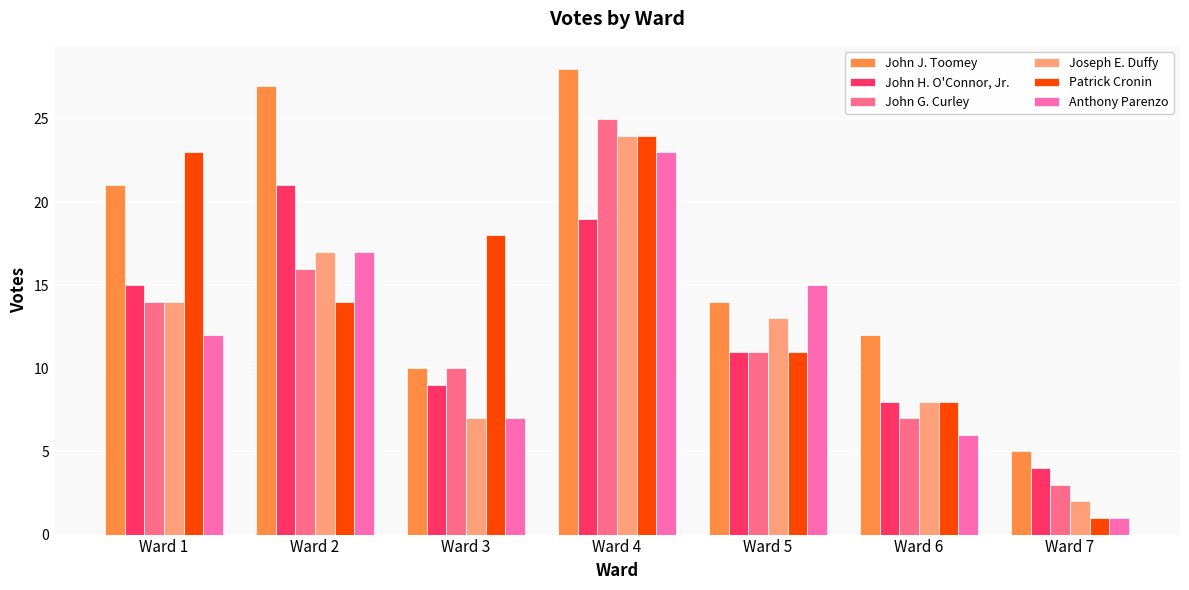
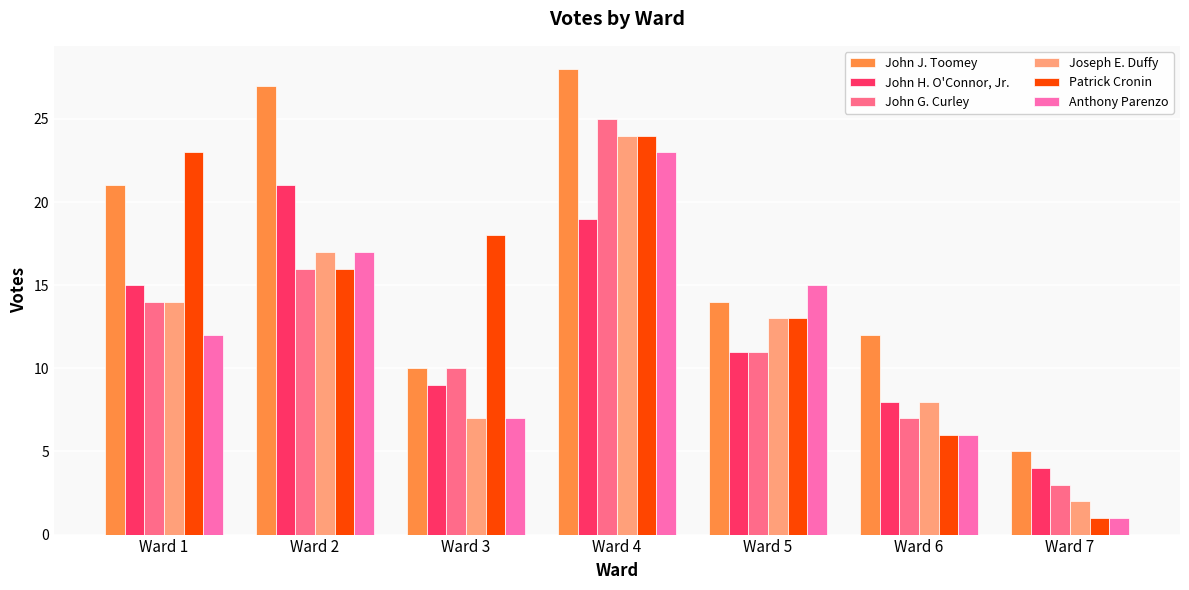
Patrick Cronin, Ward 2: 14 -> 16
Patrick Cronin, Ward 5: 11 -> 13
Patrick Cronin, Ward 6: 8 -> 6
